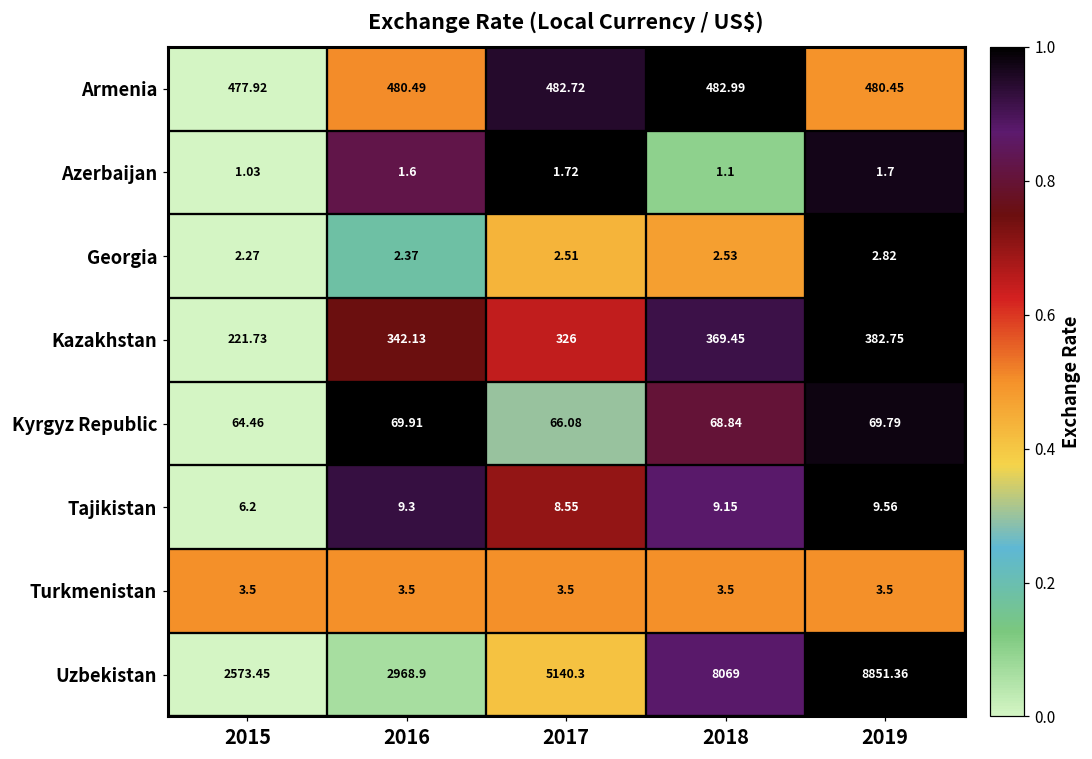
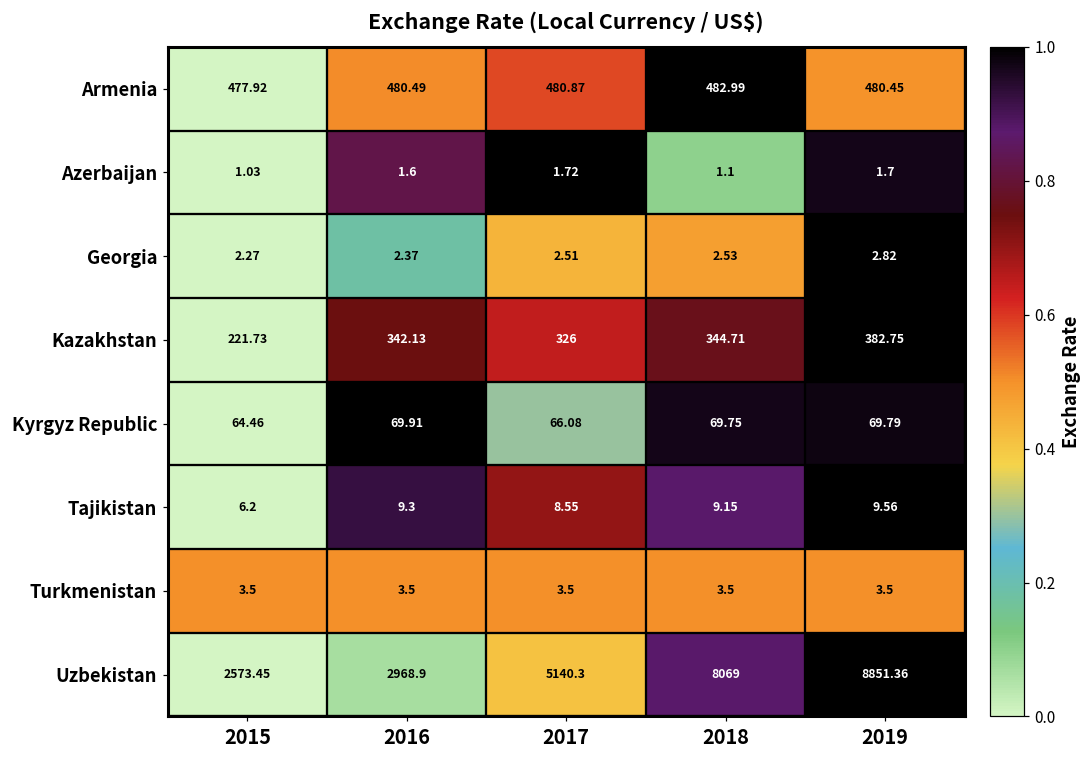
Armenia, 2017: 482.72 -> 480.87
Kazakhstan, 2018: 369.45 -> 344.71
Kyrgyz Republic, 2018: 68.84 -> 69.75
